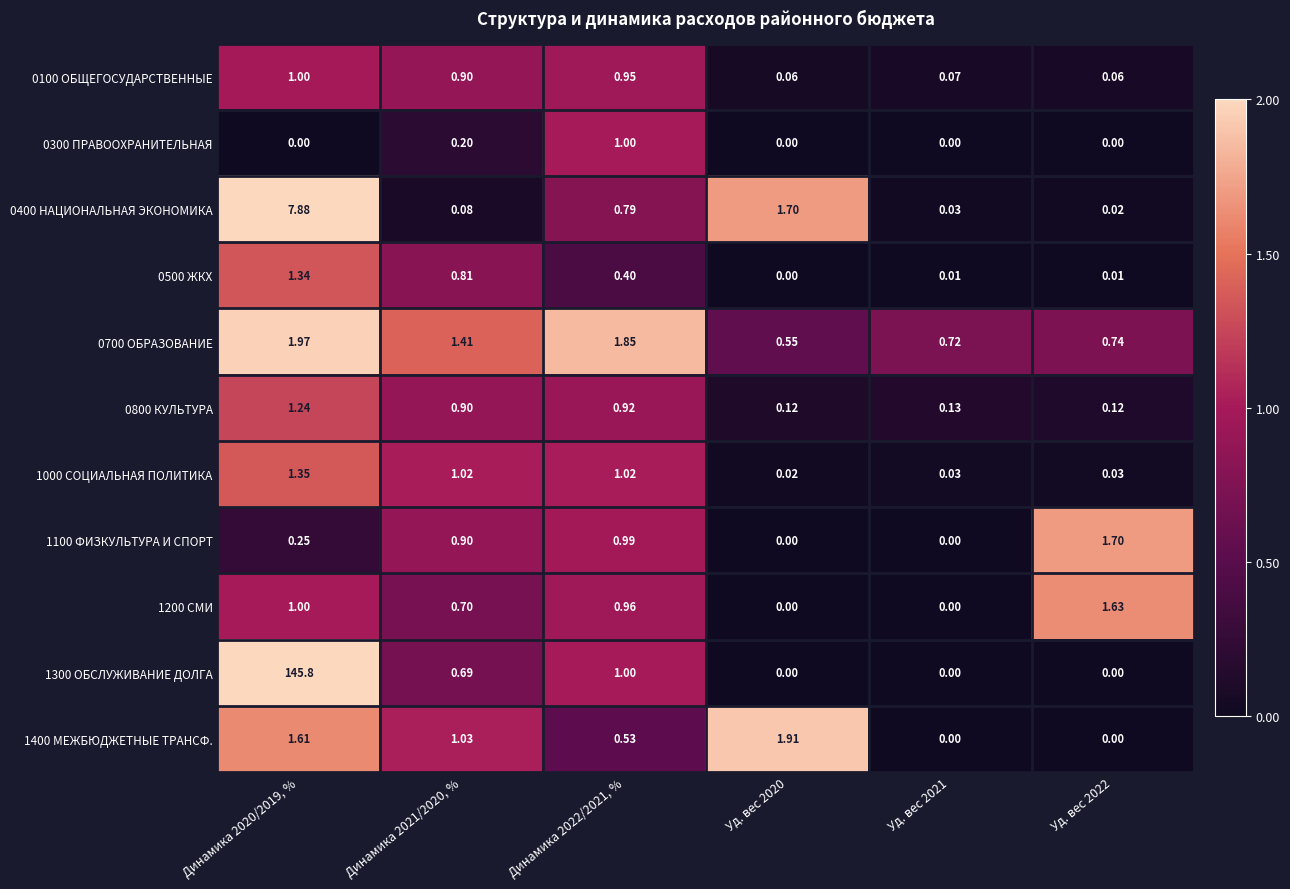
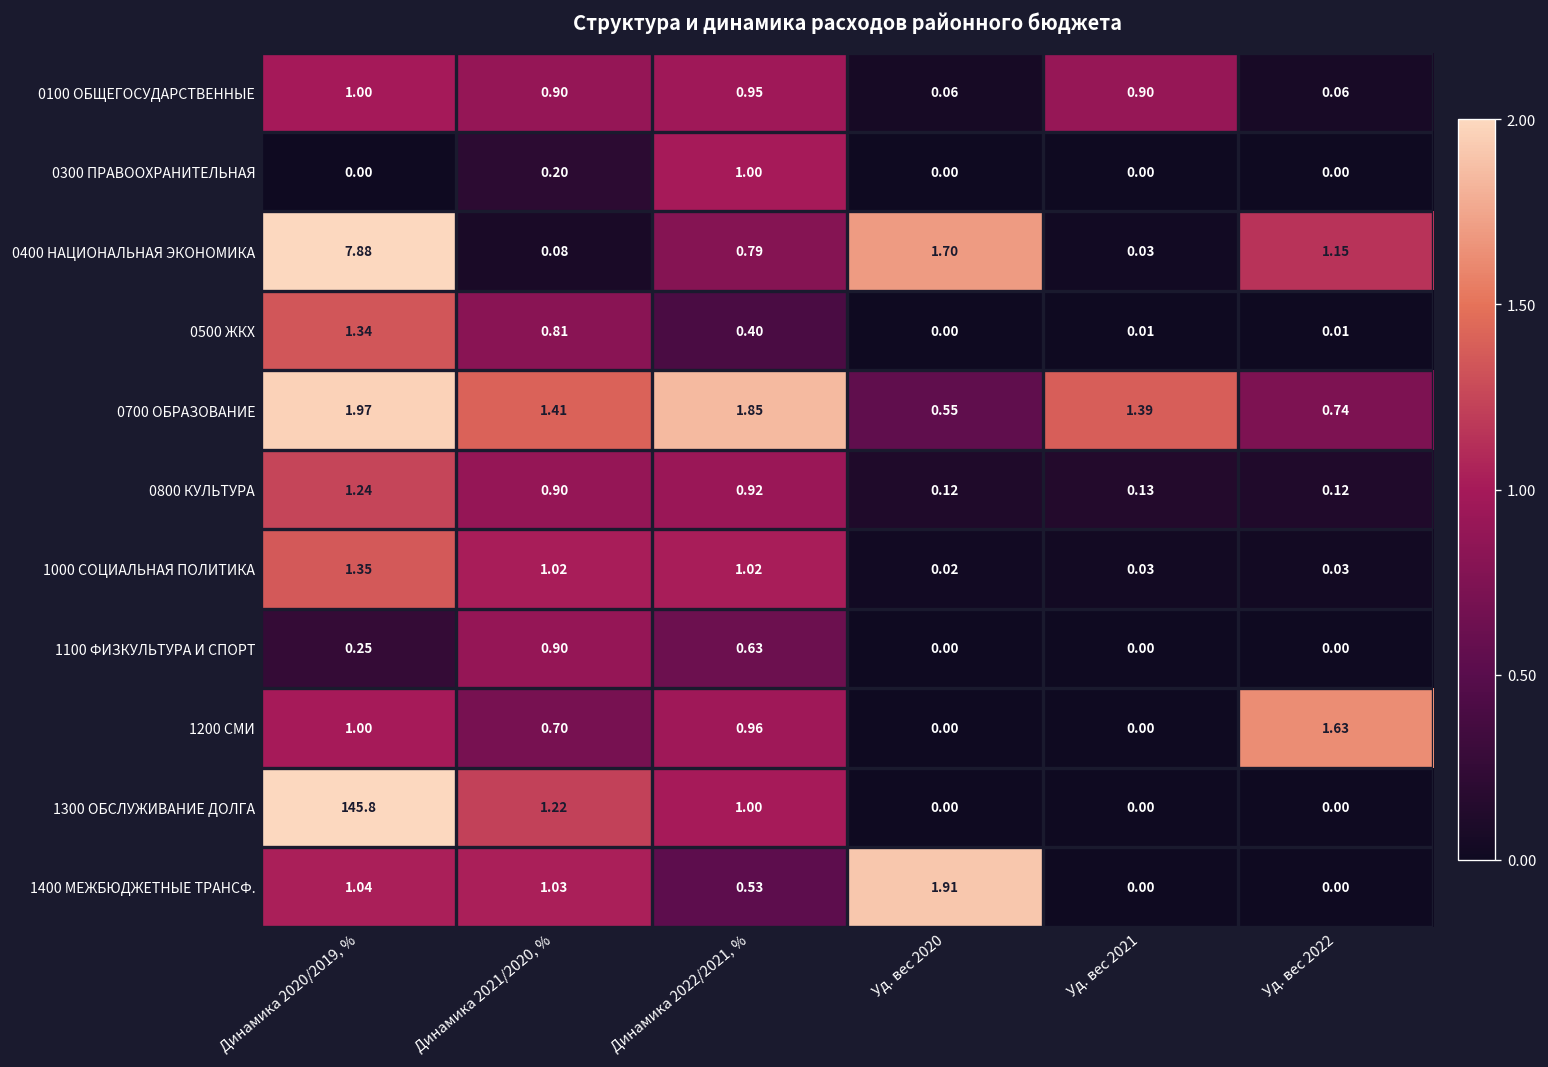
0100 ОБЩЕГОСУДАРСТВЕННЫЕ, Уд. вес 2021: 0.07 -> 0.90
0400 НАЦИОНАЛЬНАЯ ЭКОНОМИКА, Уд. вес 2022: 0.02 -> 1.15
0700 ОБРАЗОВАНИЕ, Уд. вес 2021: 0.72 -> 1.39
1100 ФИЗКУЛЬТУРА И СПОРТ, Динамика 2022/2021, %: 0.99 -> 0.63
1100 ФИЗКУЛЬТУРА И СПОРТ, Уд. вес 2022: 1.70 -> 0.00
1300 ОБСЛУЖИВАНИЕ ДОЛГА, Динамика 2021/2020, %: 0.69 -> 1.22
1400 МЕЖБЮДЖЕТНЫЕ ТРАНСФ., Динамика 2020/2019, %: 1.61 -> 1.04
